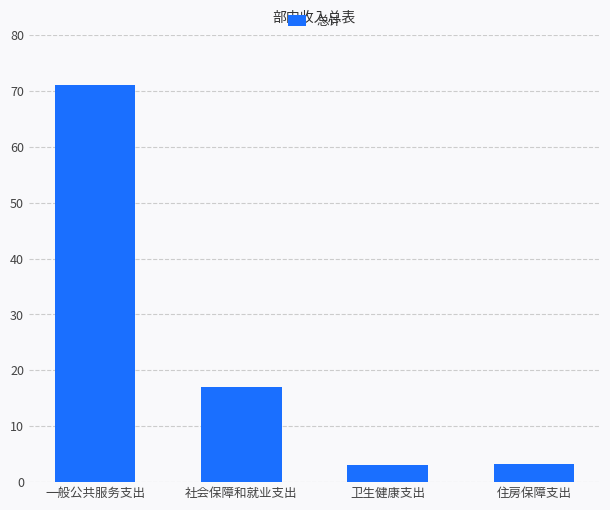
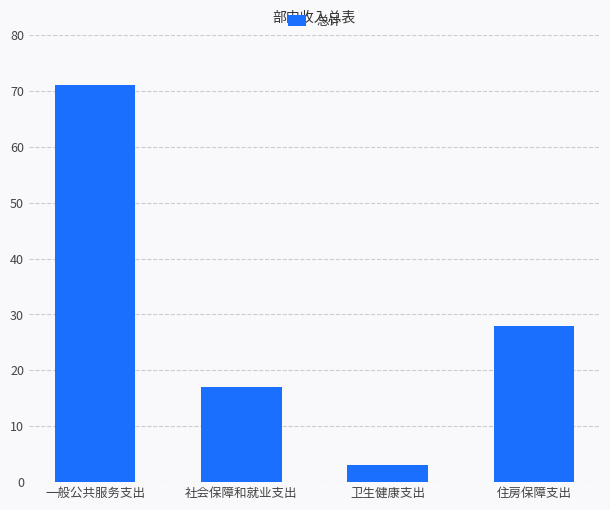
住房保障支出: 3 -> 28
